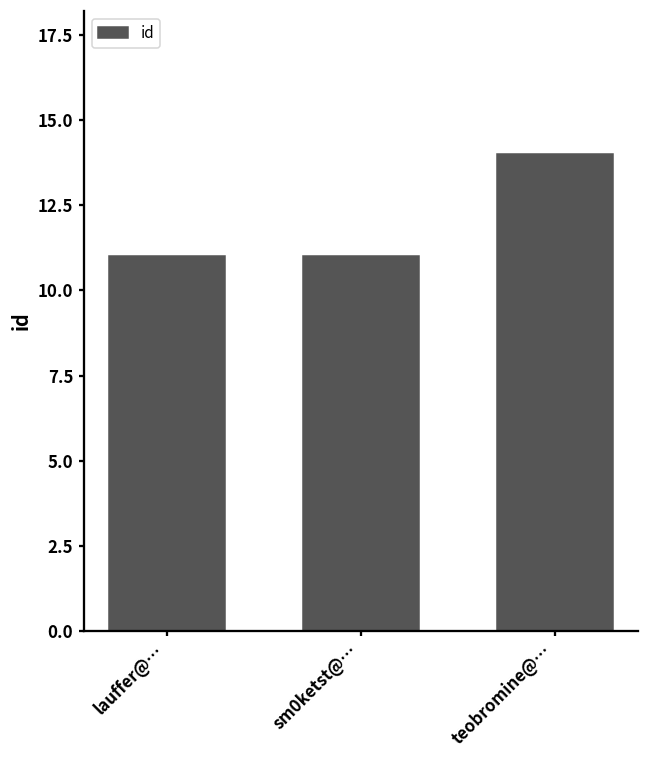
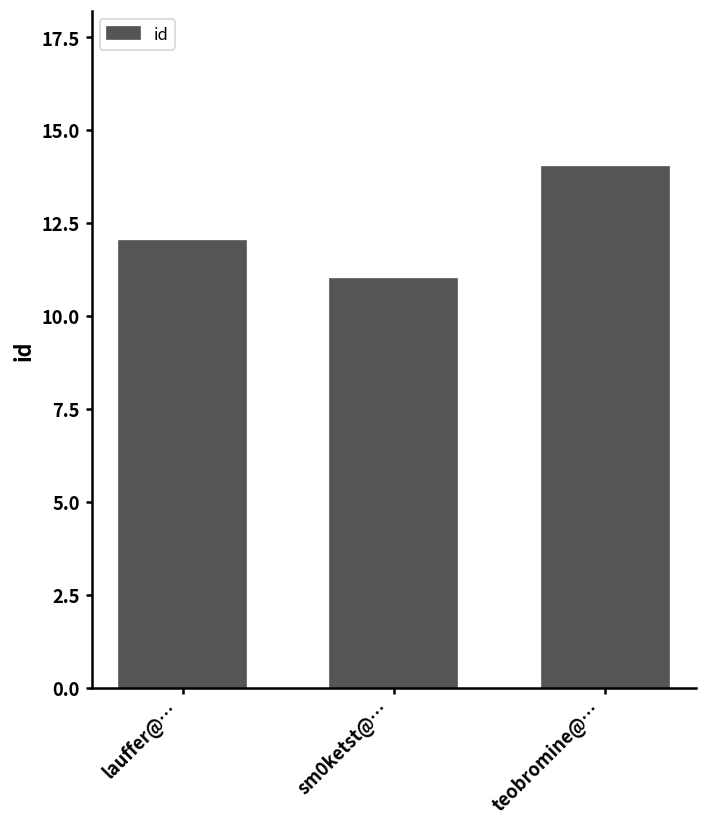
lauffer@…: 11 -> 12
